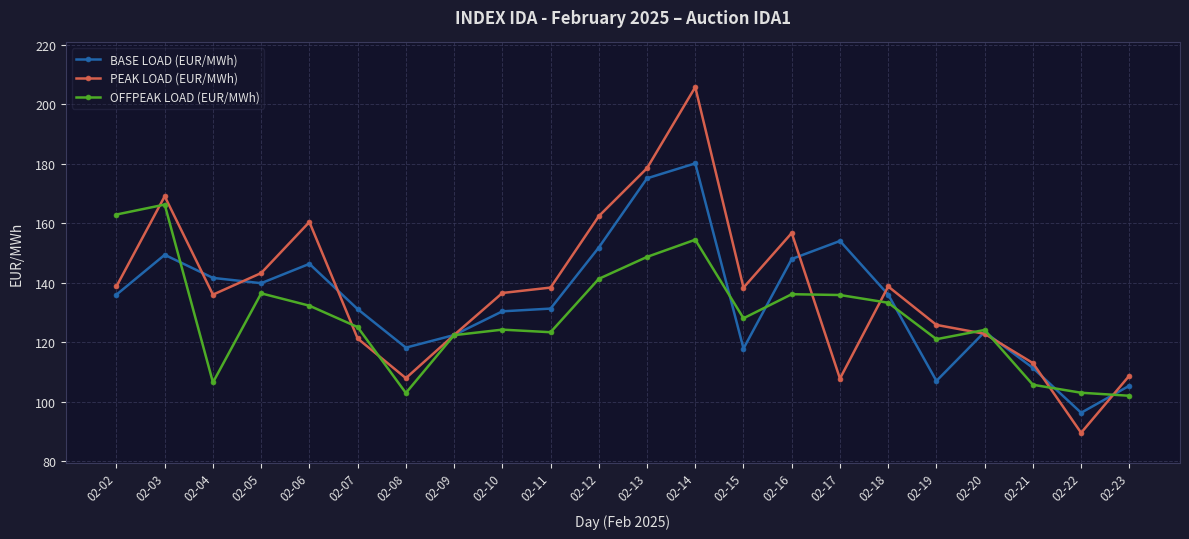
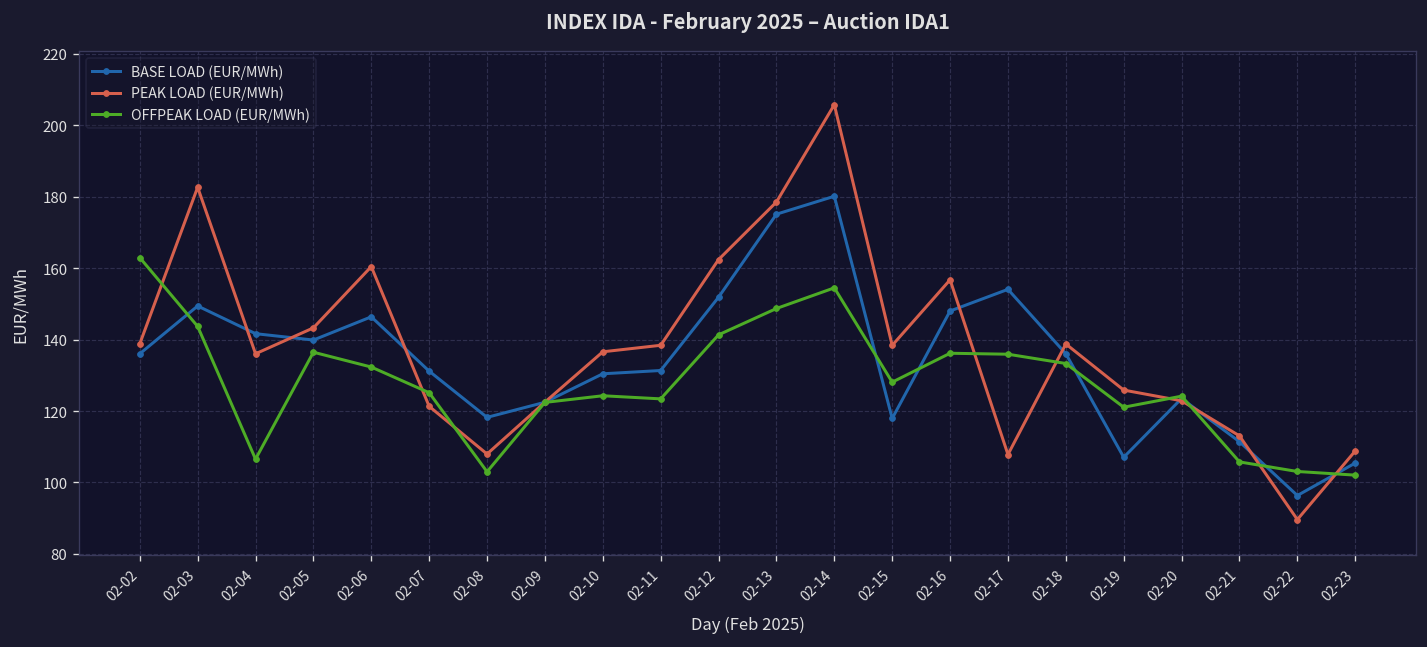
PEAK LOAD (EUR/MWh), 02-03: 169 -> 183
OFFPEAK LOAD (EUR/MWh), 02-03: 166 -> 144
